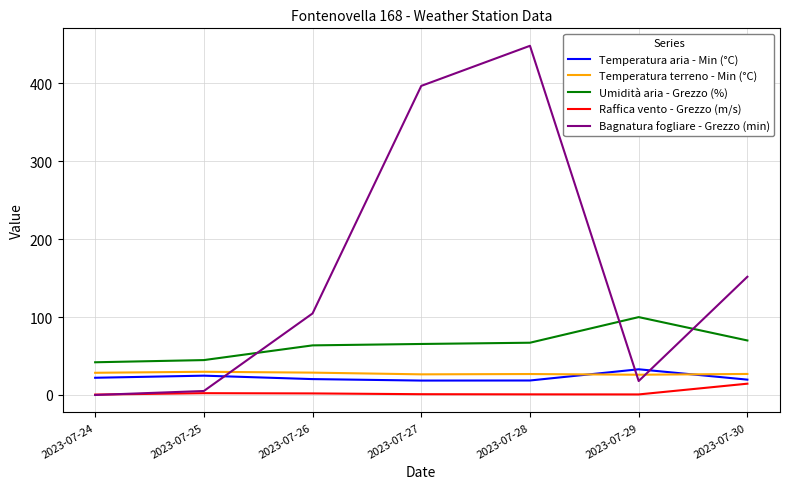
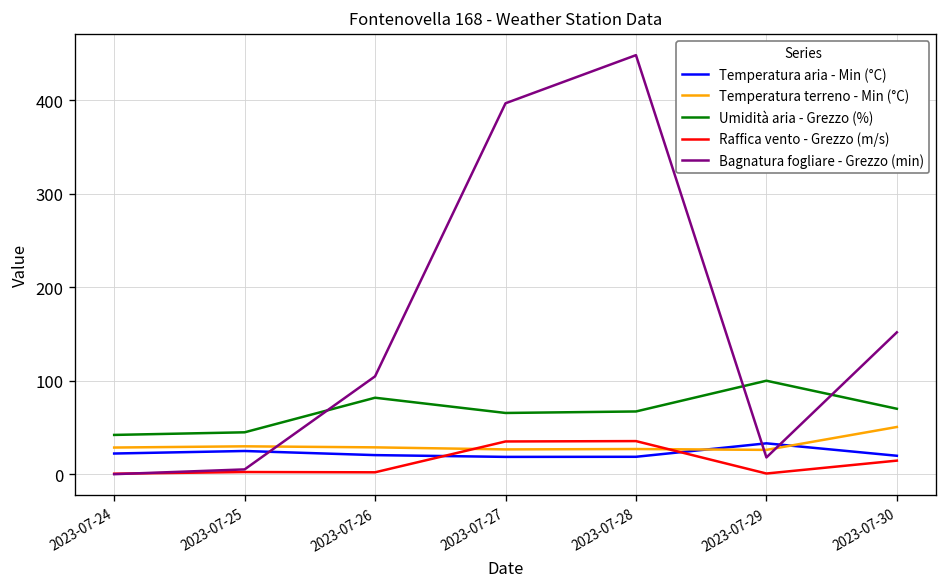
Umidità aria - Grezzo (%), 2023-07-26: 60 -> 80
Raffica vento - Grezzo (m/s), 2023-07-27: 0 -> 40
Raffica vento - Grezzo (m/s), 2023-07-28: 0 -> 40
Temperatura terreno - Min (°C), 2023-07-30: 30 -> 50
